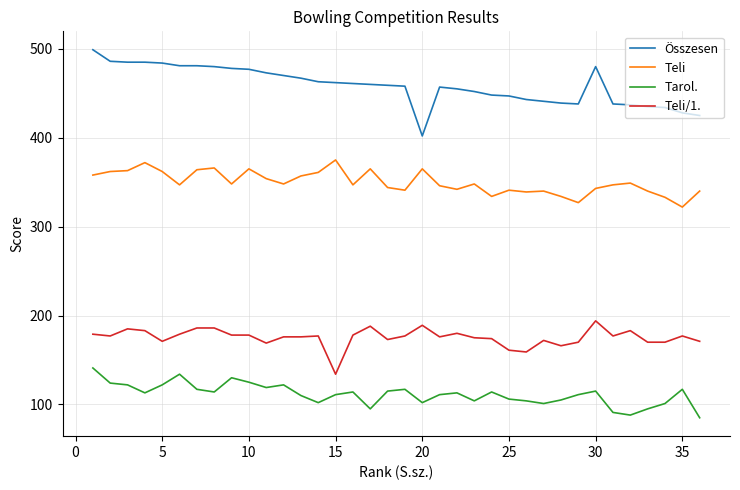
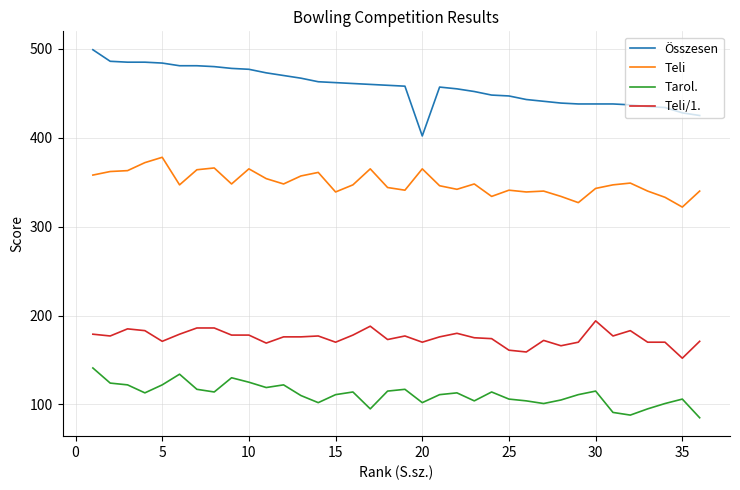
Teli, 5: 360 -> 380
Teli, 15: 380 -> 340
Teli/1., 15: 130 -> 170
Teli/1., 20: 190 -> 170
Összesen, 30: 480 -> 440
Tarol., 35: 120 -> 110
Teli/1., 35: 180 -> 150
